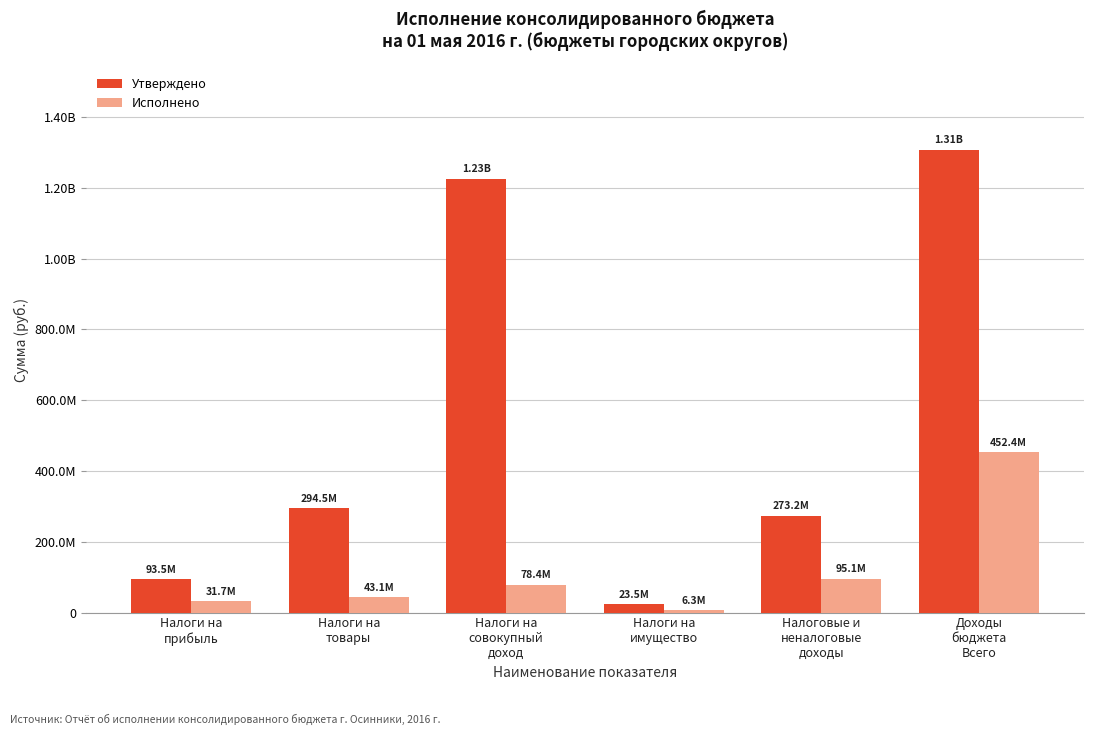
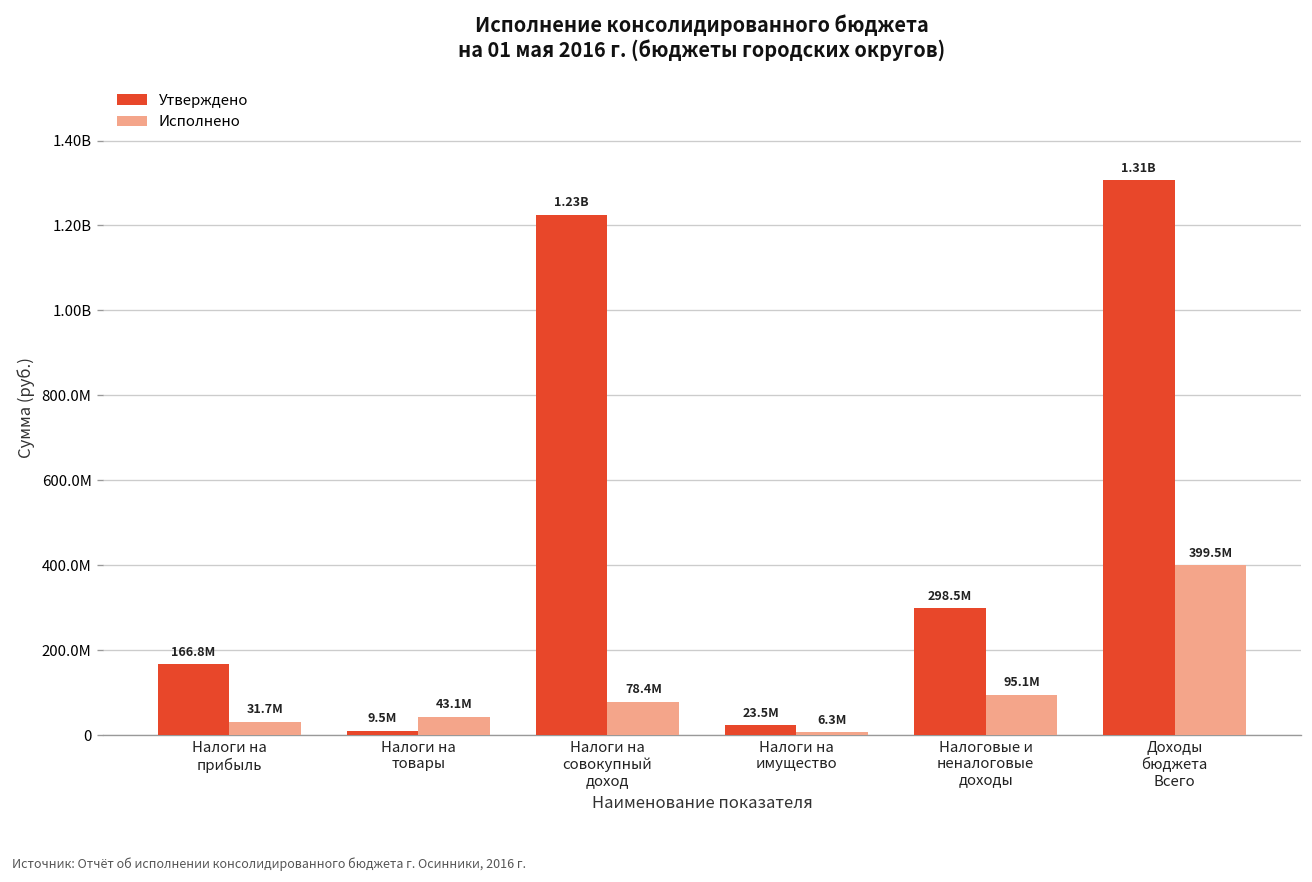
Утверждено, Налоги на прибыль: 93.5M -> 166.8M
Утверждено, Налоги на товары: 294.5M -> 9.5M
Утверждено, Налоговые и неналоговые доходы: 273.2M -> 298.5M
Исполнено, Доходы бюджета Всего: 452.4M -> 399.5M
